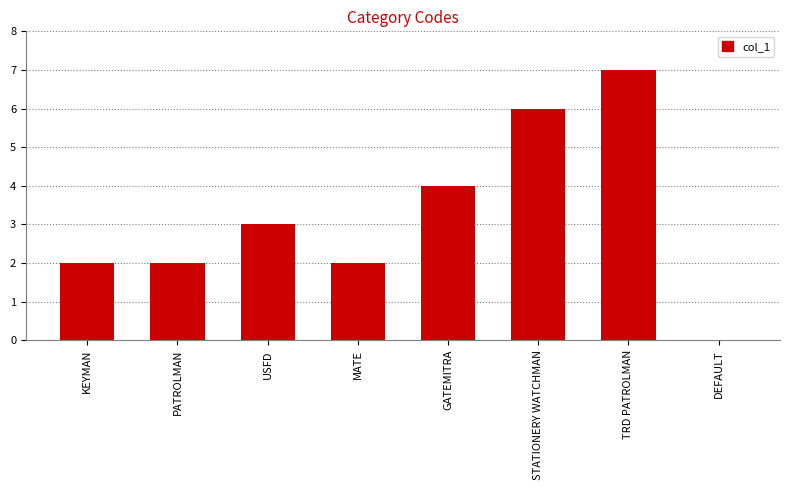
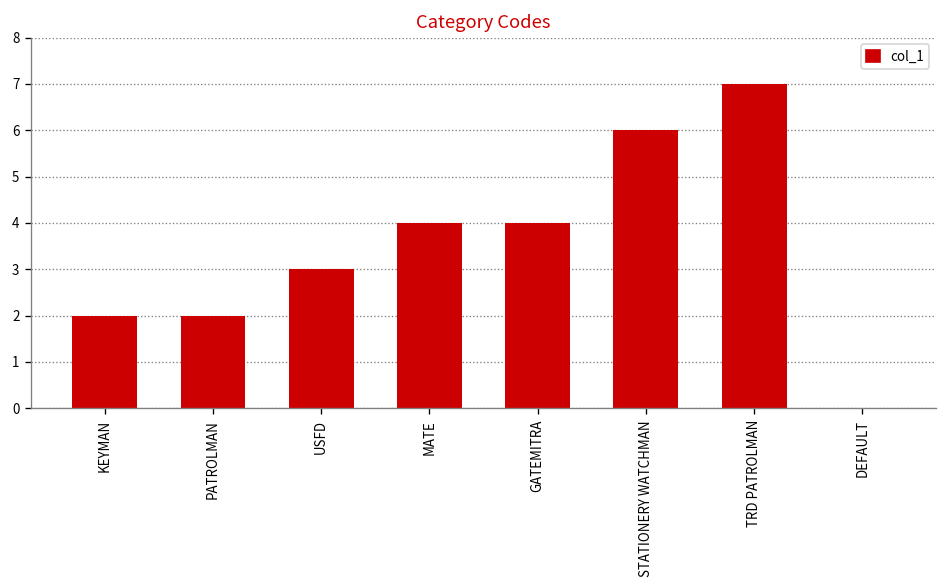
MATE: 2 -> 4
